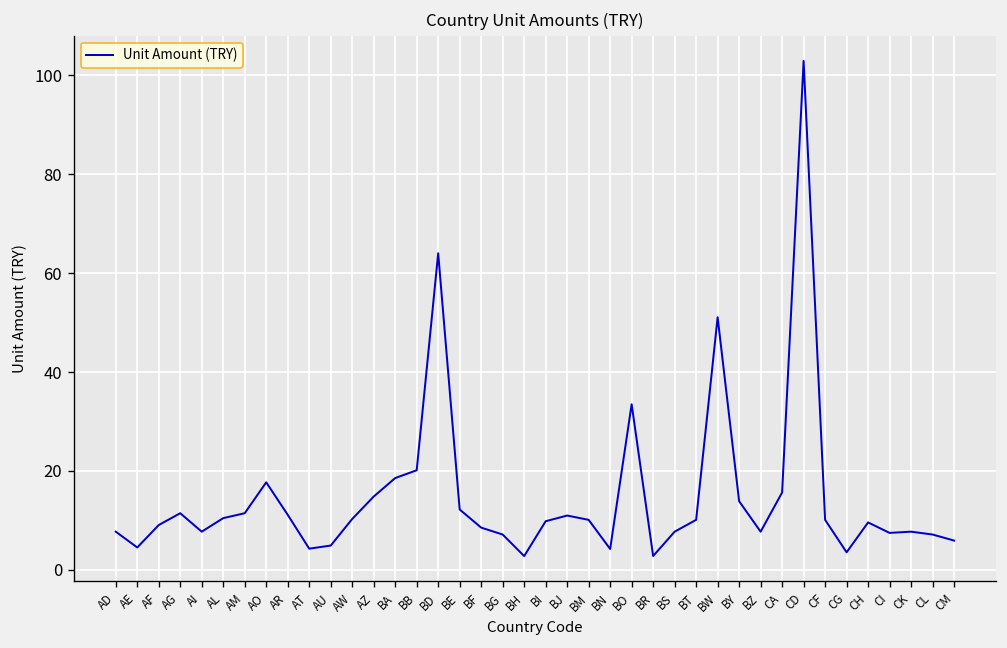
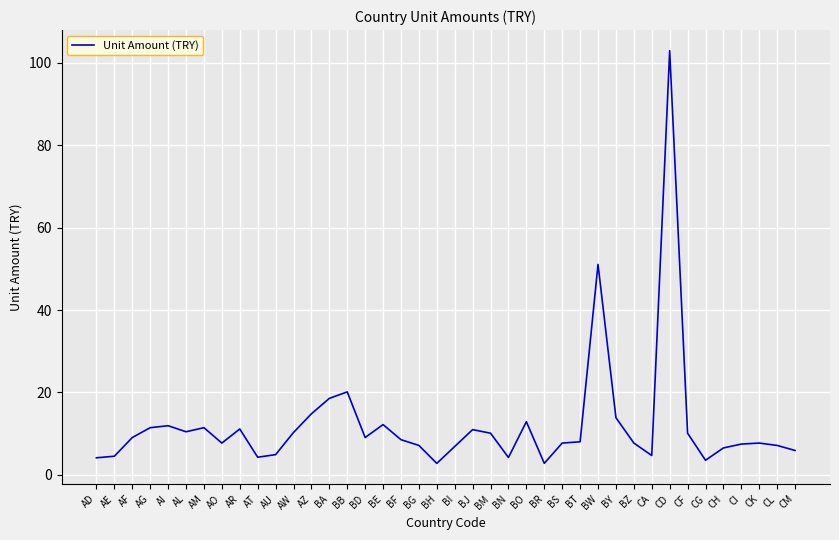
AD: 8 -> 4
AI: 8 -> 12
AO: 18 -> 8
BD: 64 -> 9
BI: 10 -> 7
BO: 33 -> 13
BT: 10 -> 8
CA: 16 -> 5
CH: 10 -> 7
